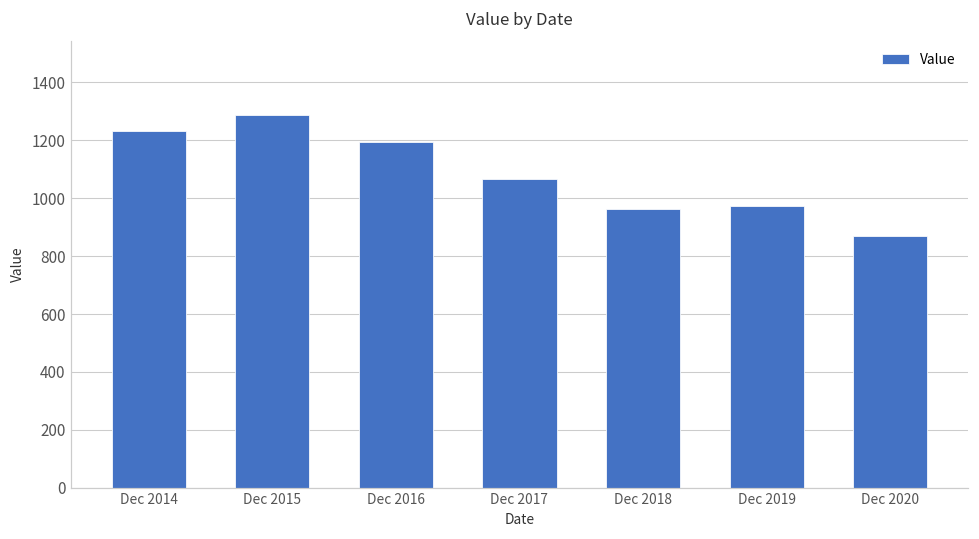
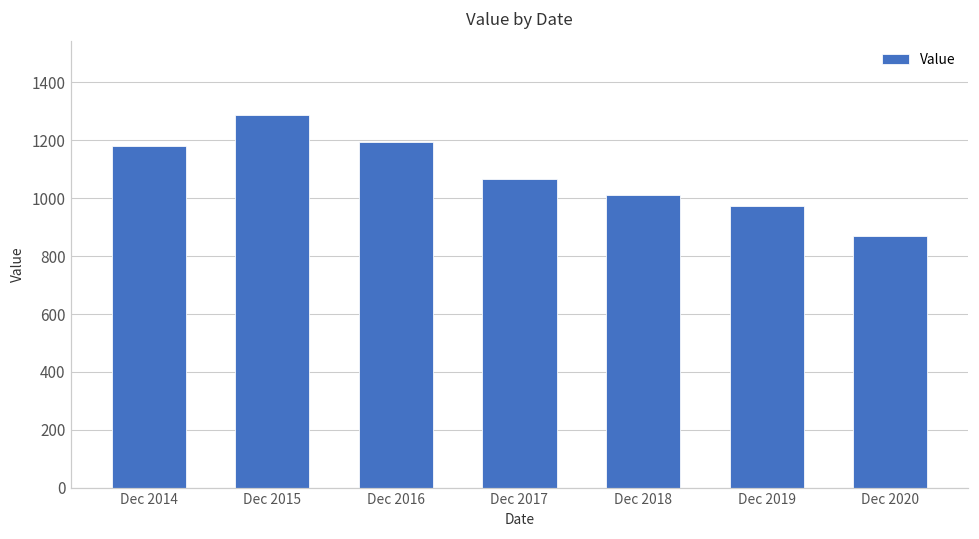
Dec 2014: 1230 -> 1180
Dec 2018: 960 -> 1010
